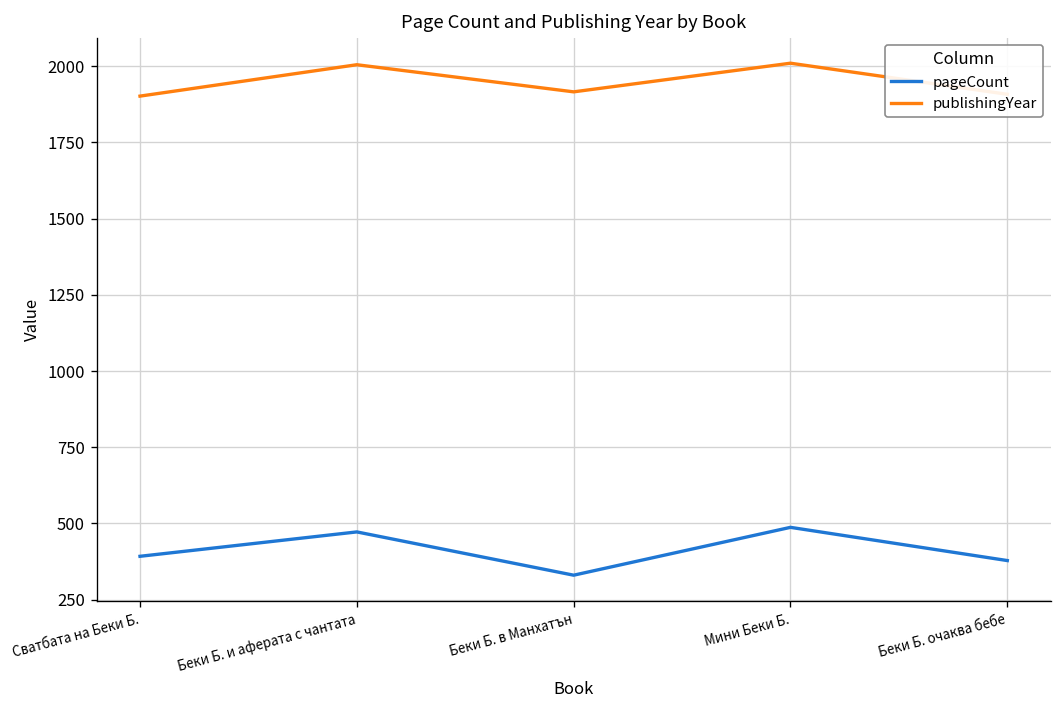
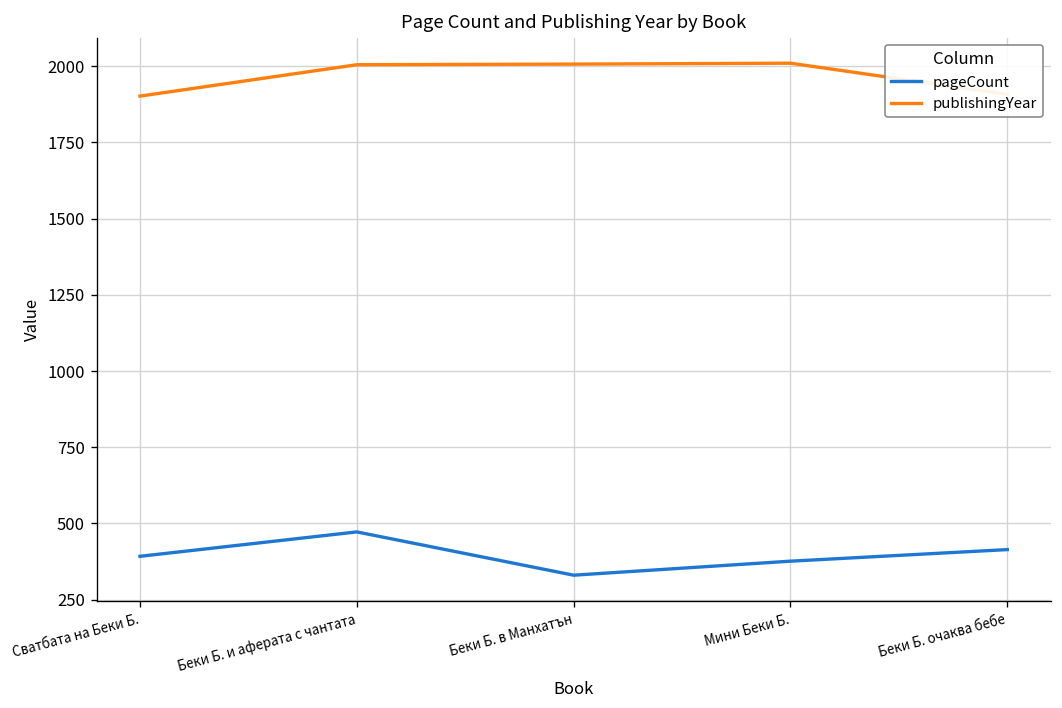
publishingYear, Беки Б. в Манхатън: 1920 -> 2010
pageCount, Мини Беки Б.: 490 -> 380
pageCount, Беки Б. очаква бебе: 380 -> 410
